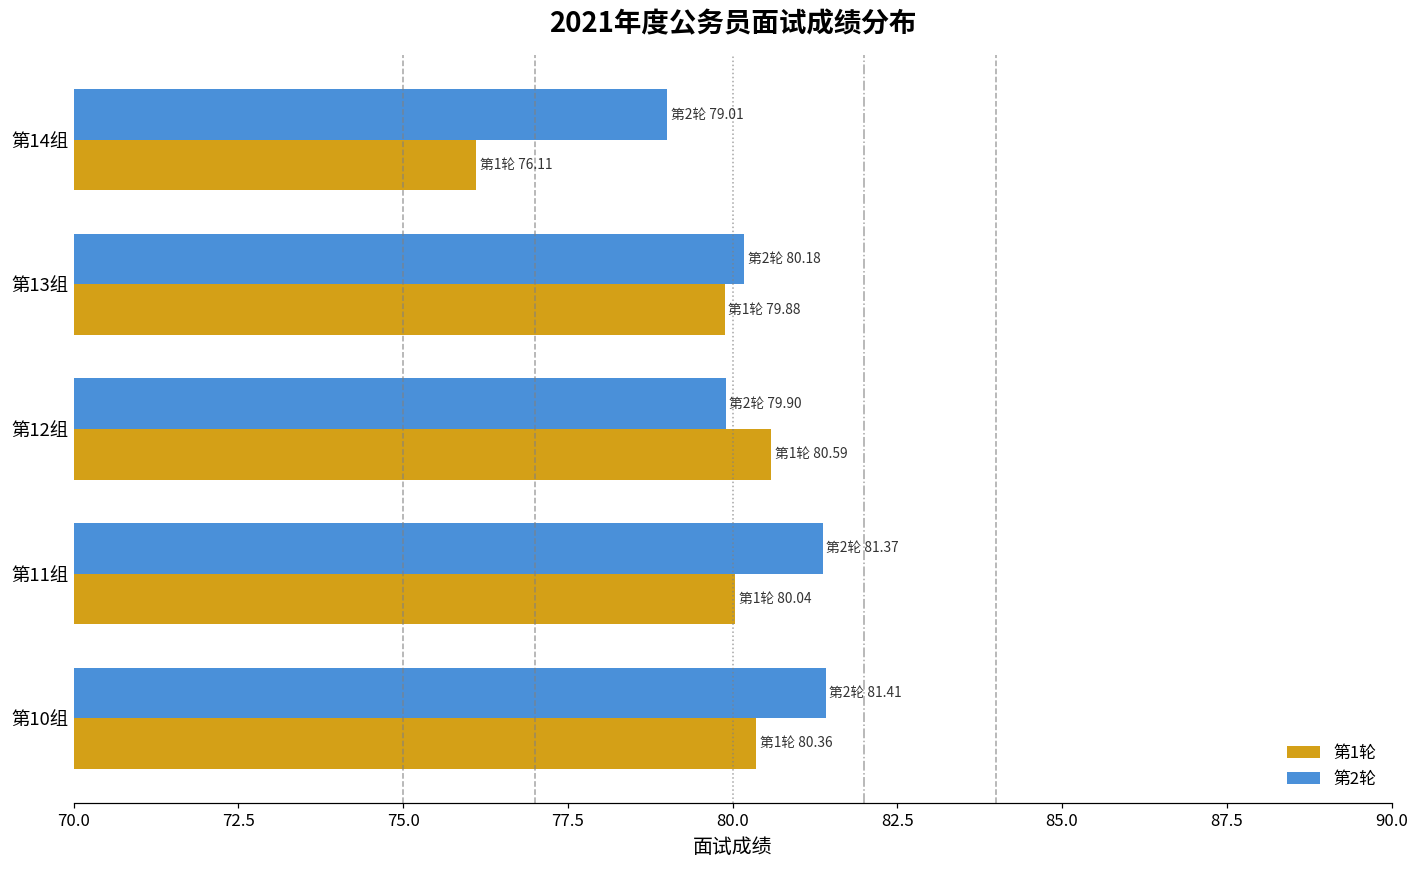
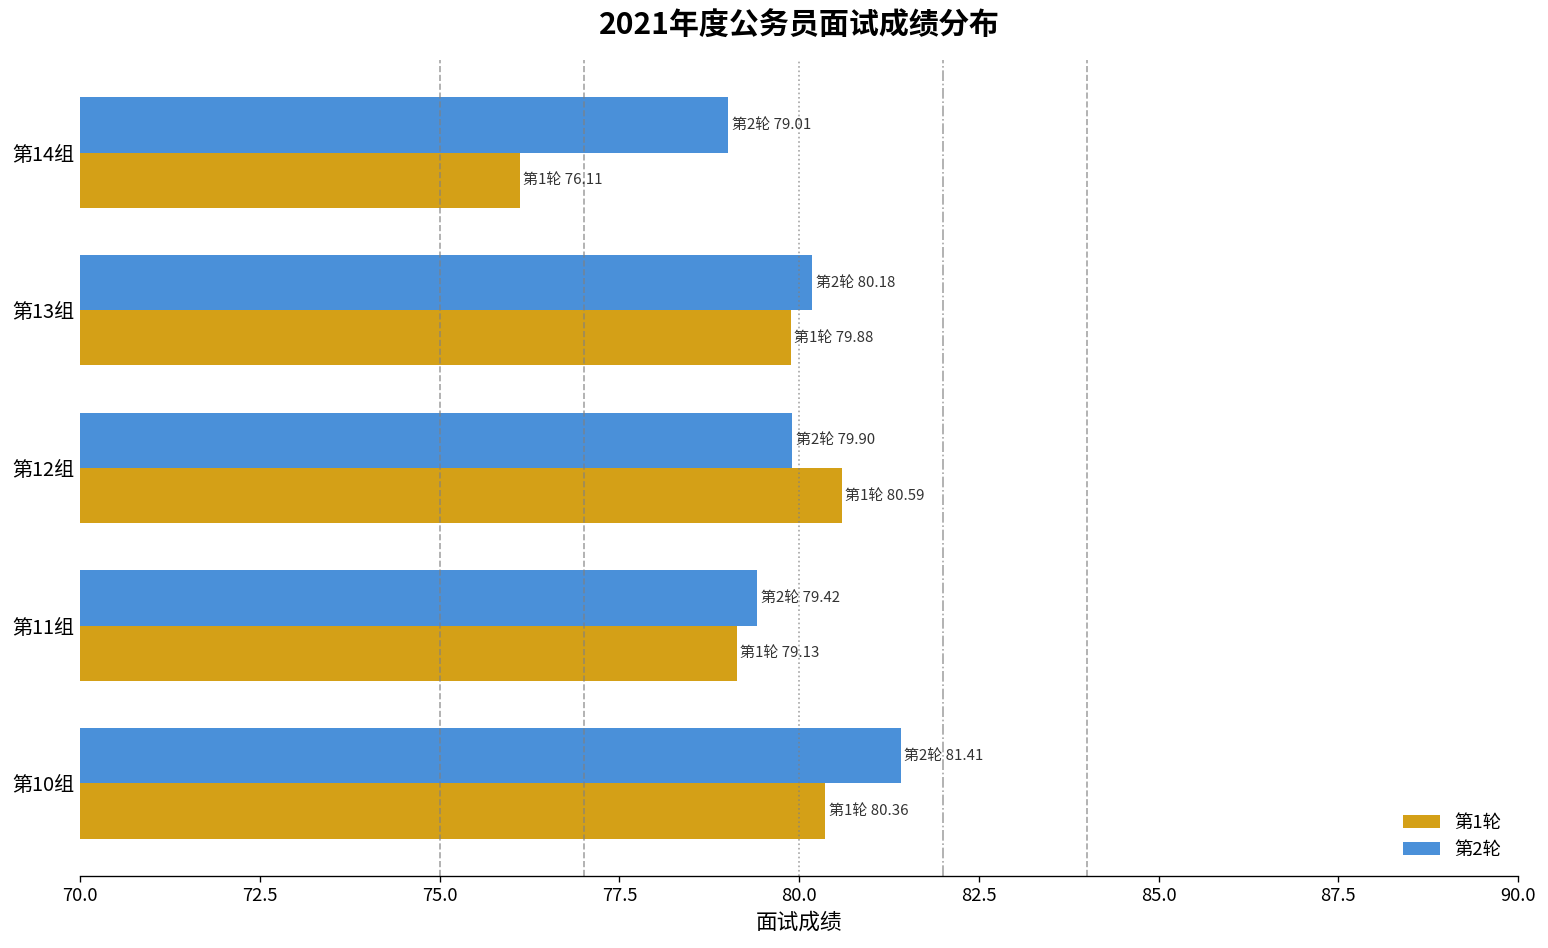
第2轮, 第11组: 81.37 -> 79.42
第1轮, 第11组: 80.04 -> 79.13
